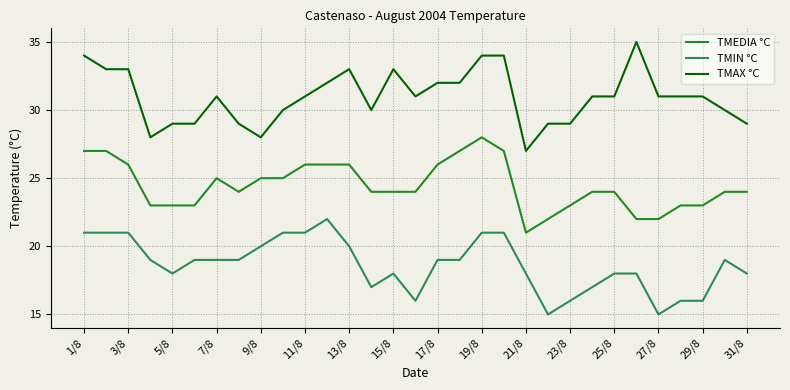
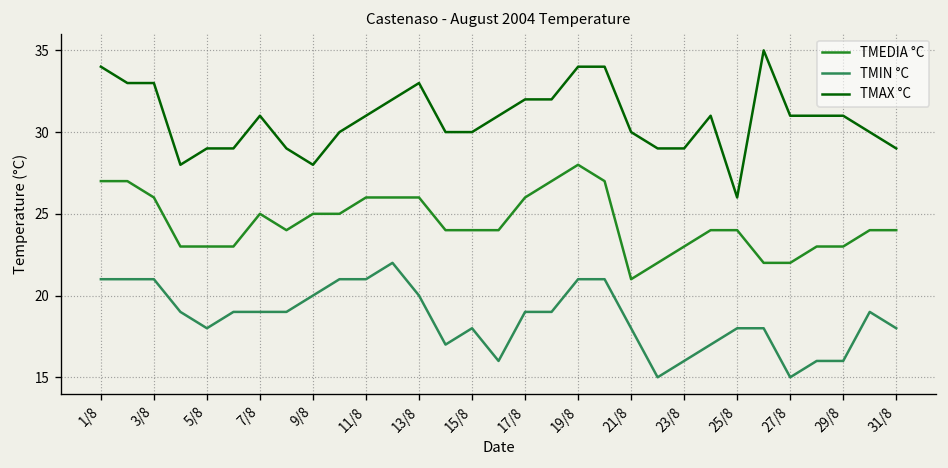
TMAX °C, 15/8: 33 -> 30
TMAX °C, 21/8: 27 -> 30
TMAX °C, 25/8: 31 -> 26
